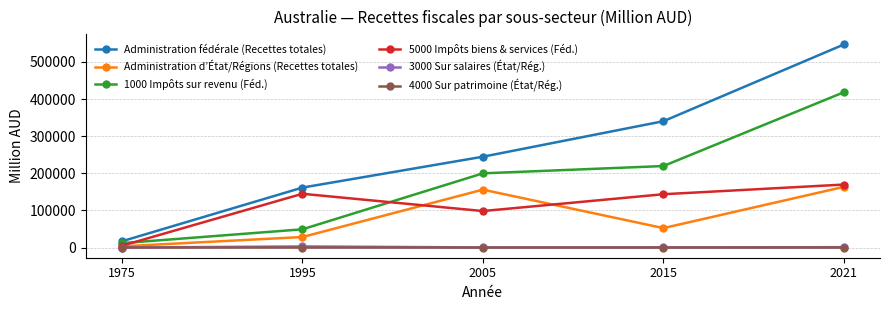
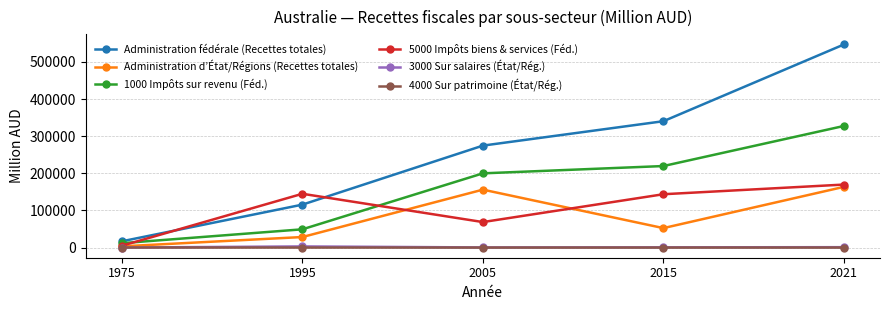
Administration fédérale (Recettes totales), 1995: 160000 -> 120000
Administration fédérale (Recettes totales), 2005: 240000 -> 270000
5000 Impôts biens & services (Féd.), 2005: 100000 -> 70000
1000 Impôts sur revenu (Féd.), 2021: 420000 -> 330000
